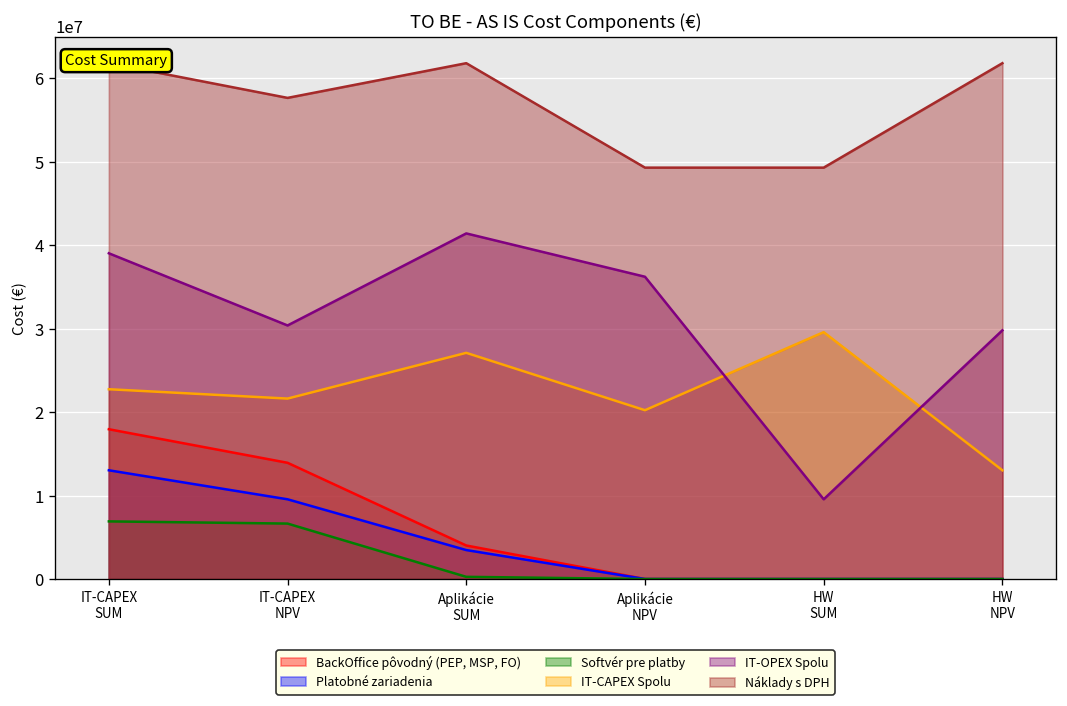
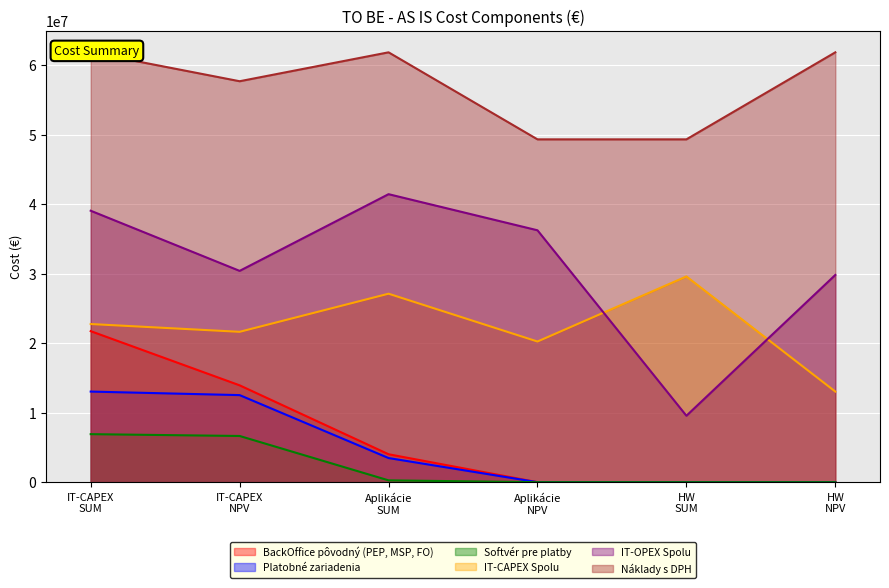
BackOffice pôvodný (PEP, MSP, FO), IT-CAPEX SUM: 18000000 -> 22000000
Platobné zariadenia, IT-CAPEX NPV: 10000000 -> 13000000
